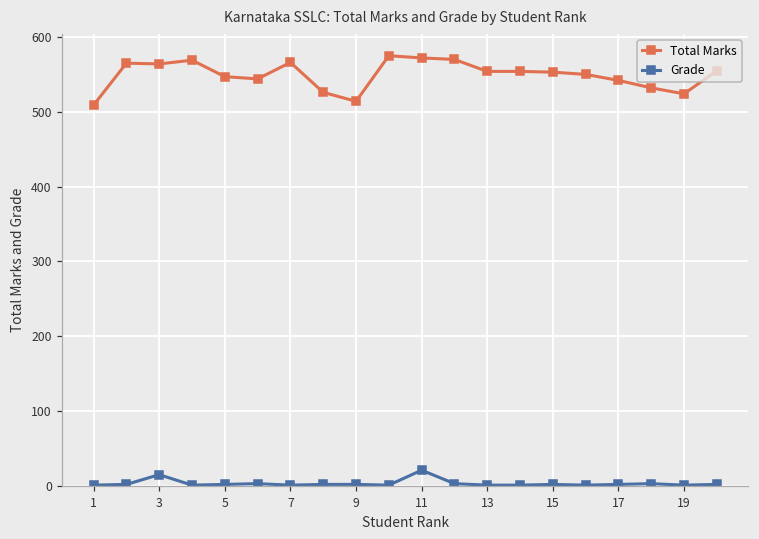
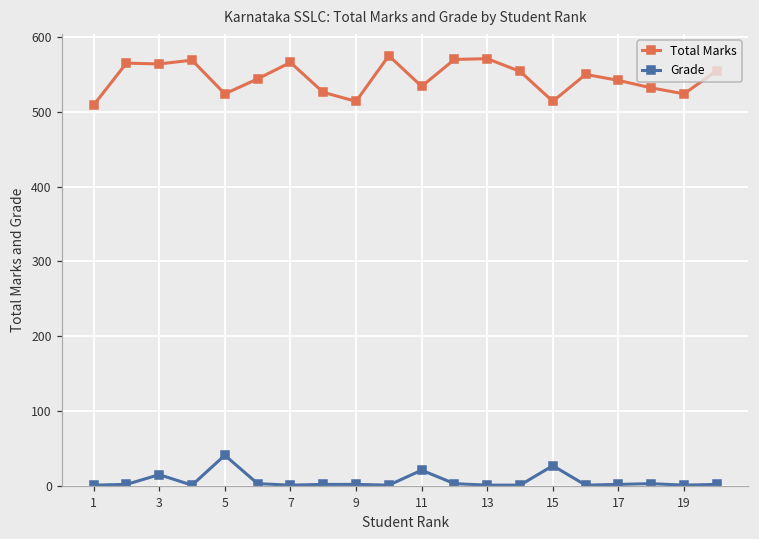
Total Marks, 5: 550 -> 520
Grade, 5: 0 -> 40
Total Marks, 11: 570 -> 530
Total Marks, 13: 550 -> 570
Total Marks, 15: 550 -> 510
Grade, 15: 0 -> 30
